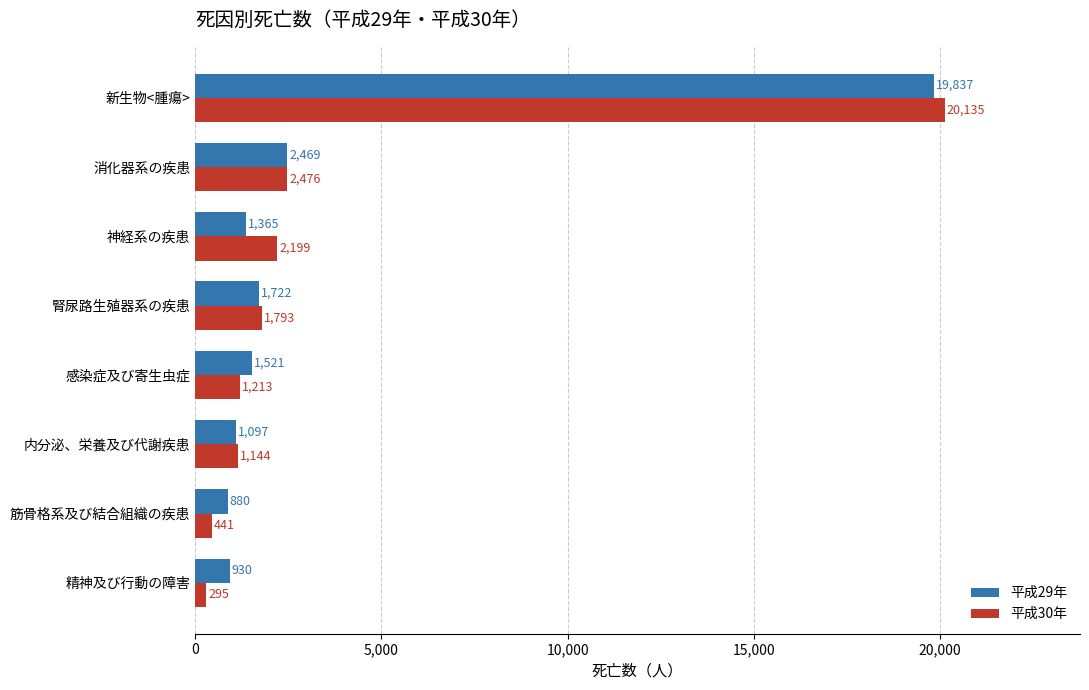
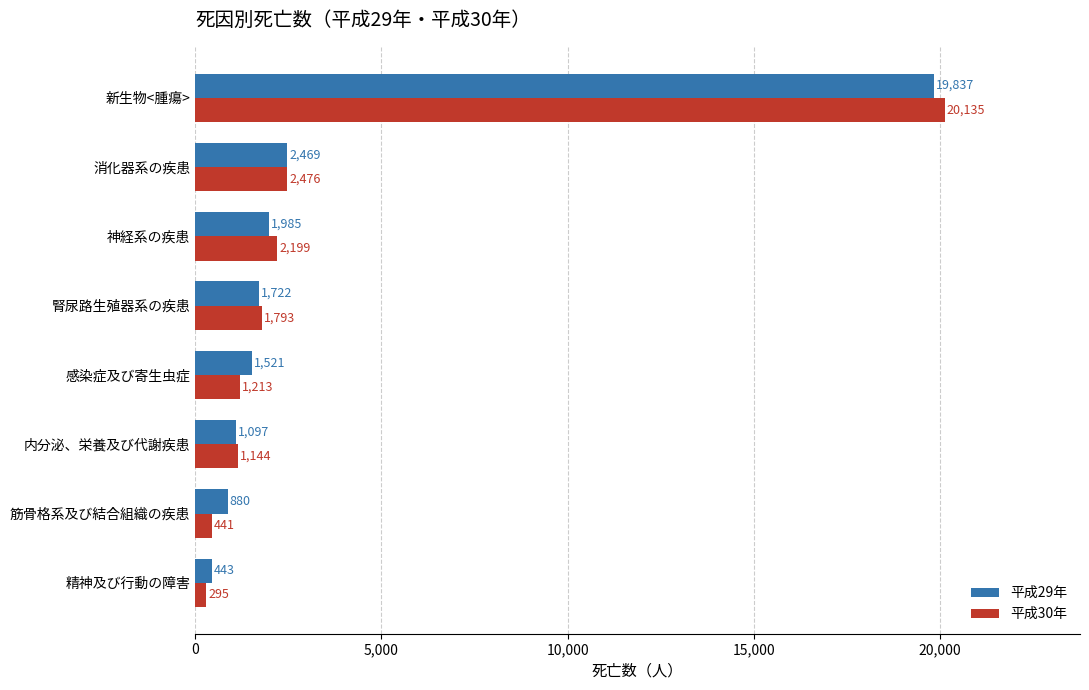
平成29年, 神経系の疾患: 1,365 -> 1,985
平成29年, 精神及び行動の障害: 930 -> 443
